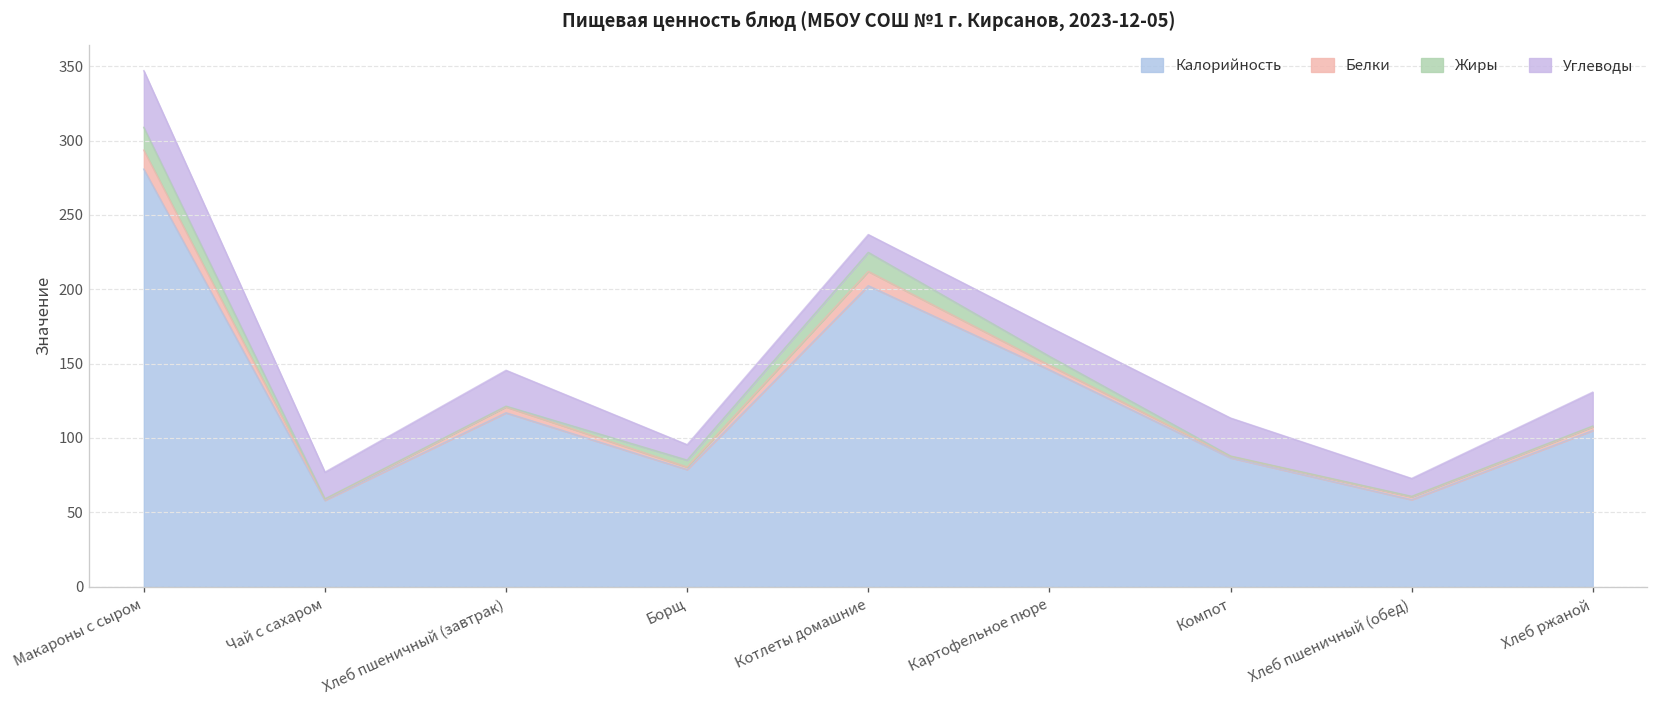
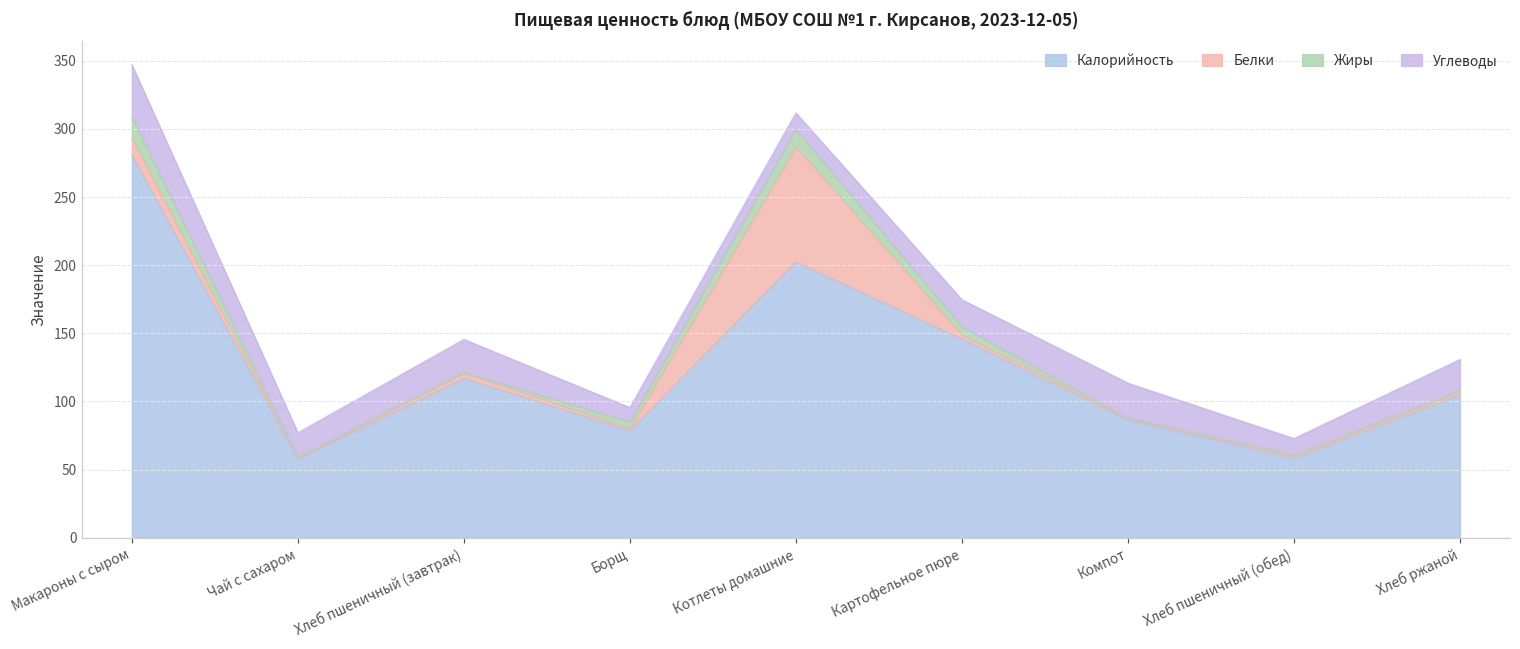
Белки, Котлеты домашние: 10 -> 84
